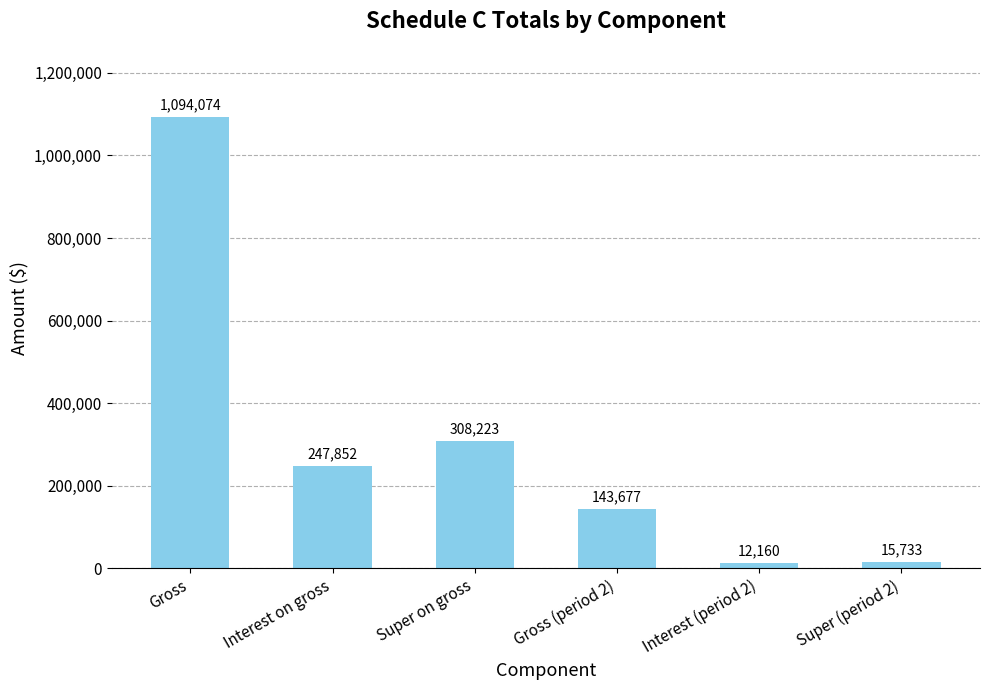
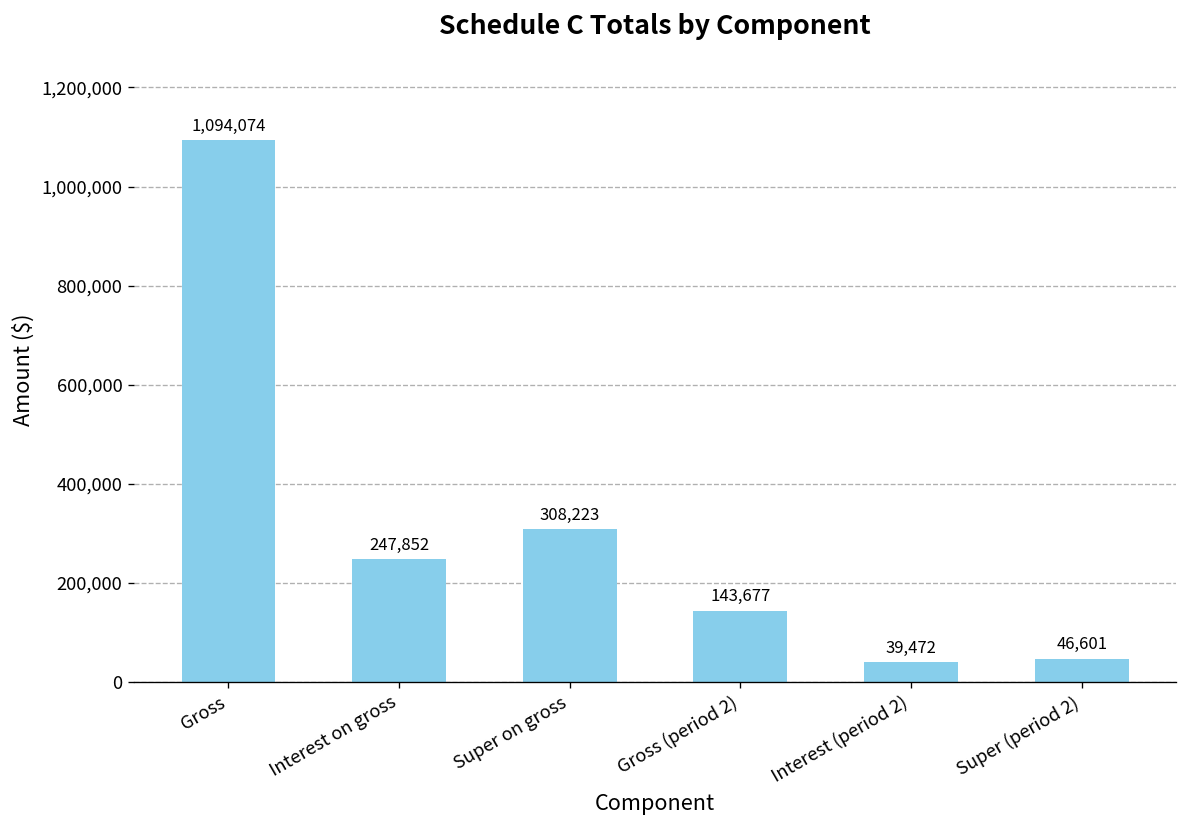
Interest (period 2): 12,160 -> 39,472
Super (period 2): 15,733 -> 46,601
